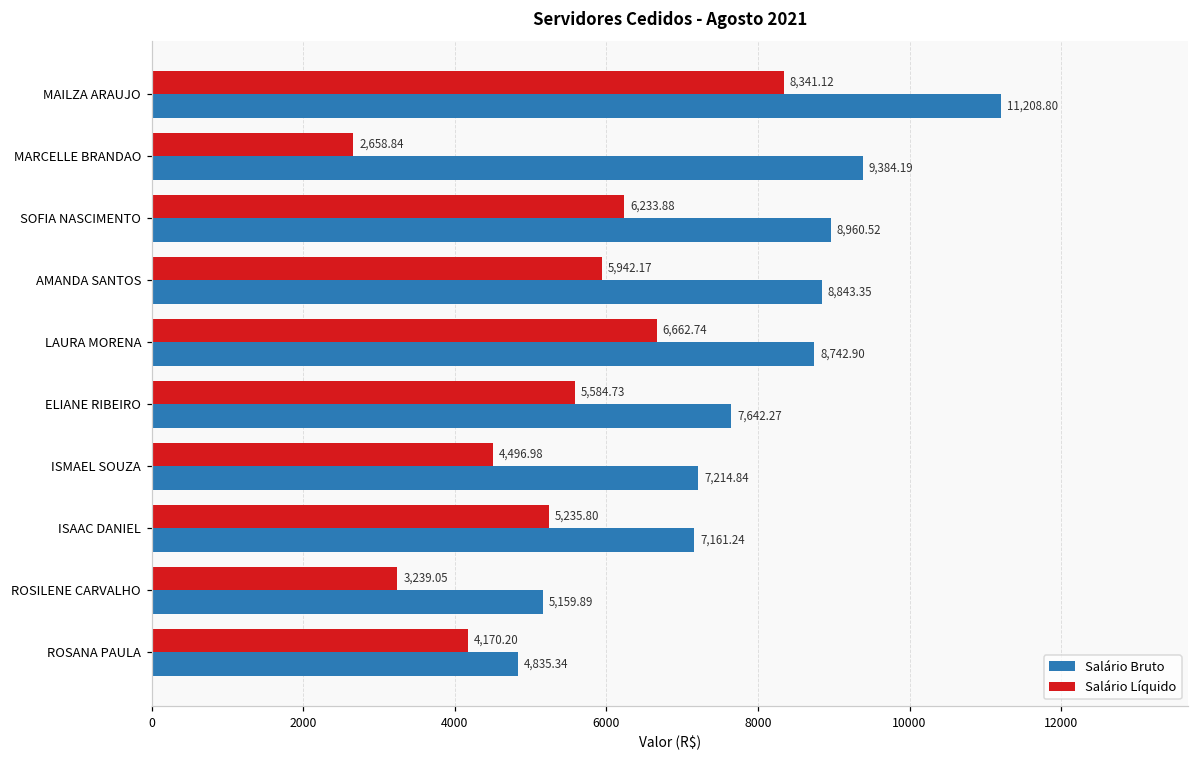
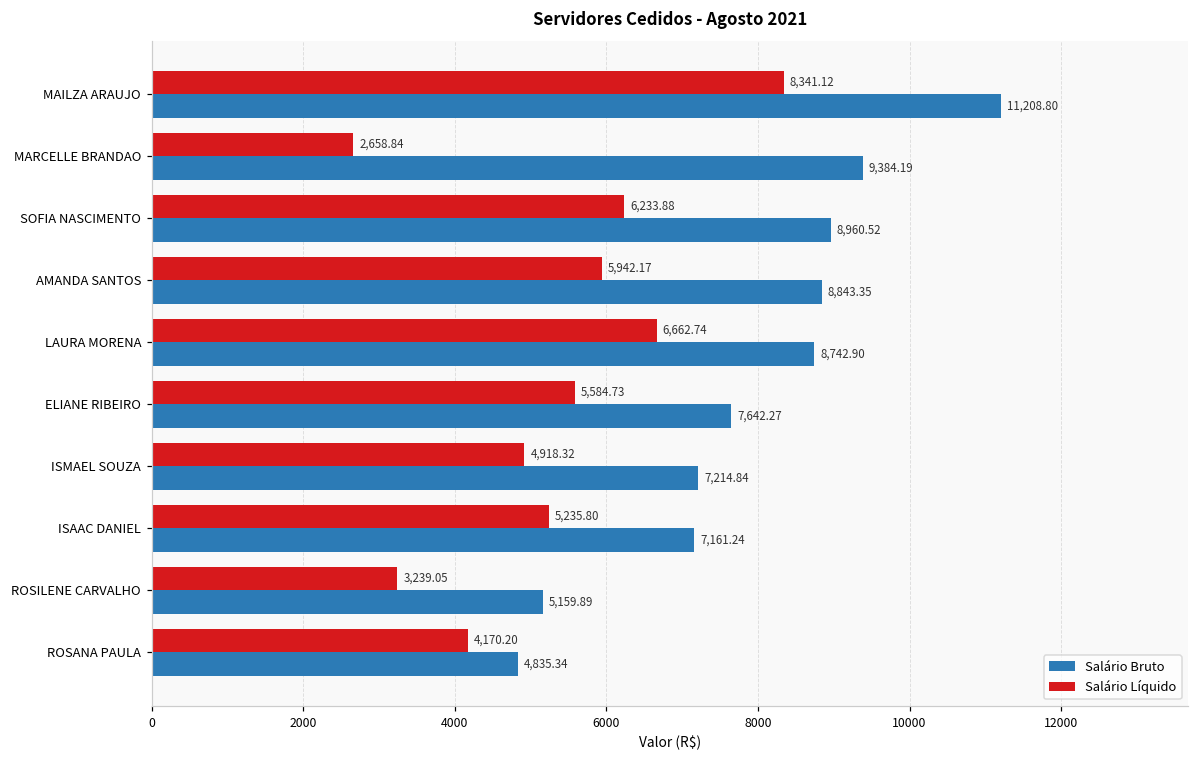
Salário Líquido, ISMAEL SOUZA: 4,496.98 -> 4,918.32
